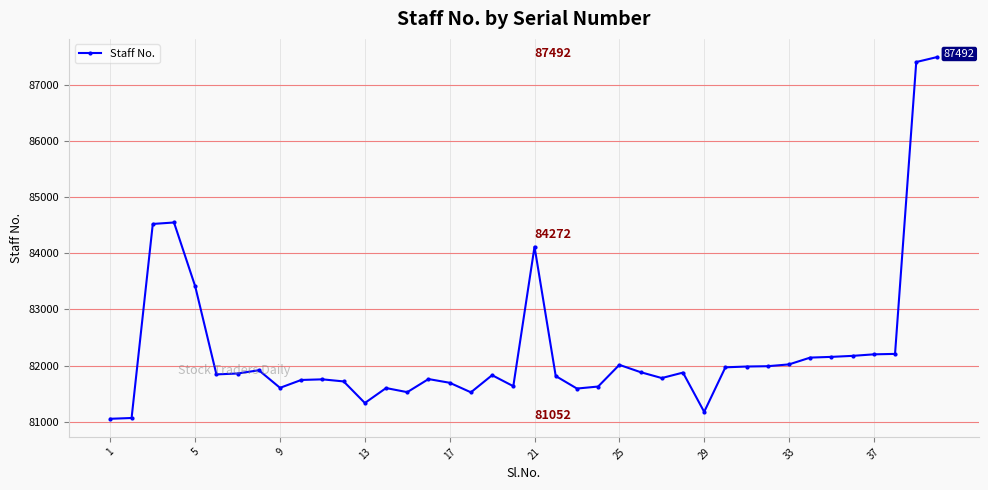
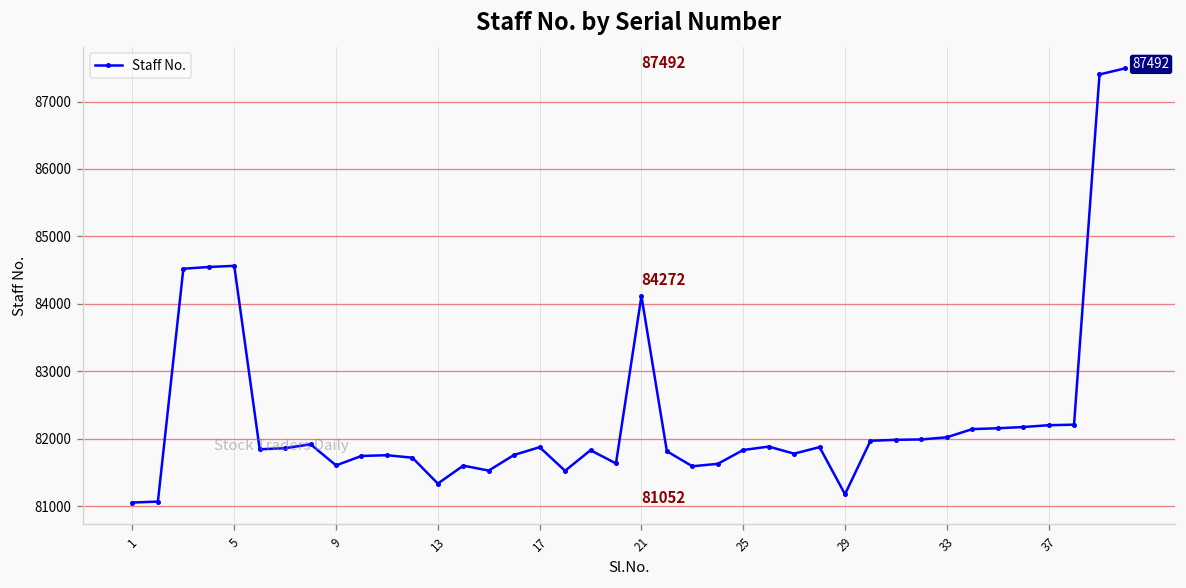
5: 83400 -> 84600
17: 81700 -> 81900
25: 82000 -> 81800
